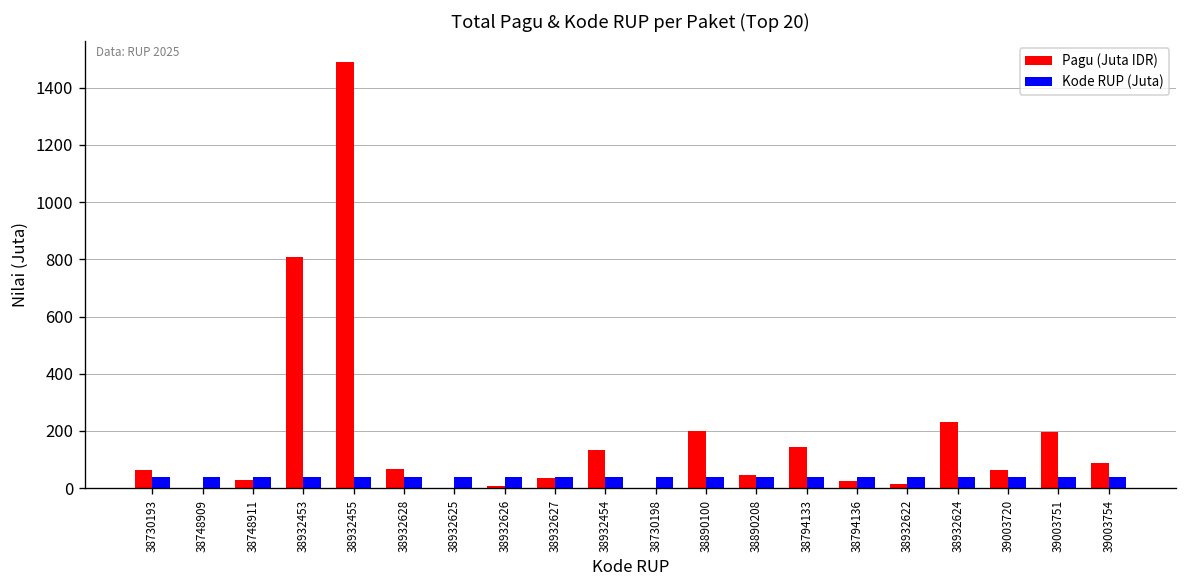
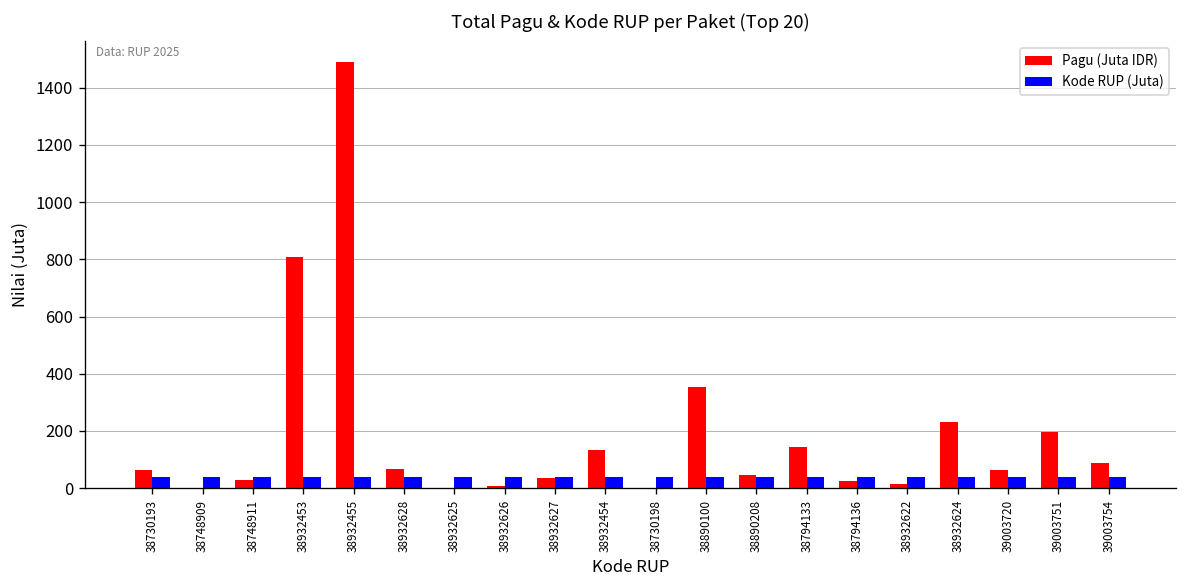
Pagu (Juta IDR), 38890100: 200 -> 350
